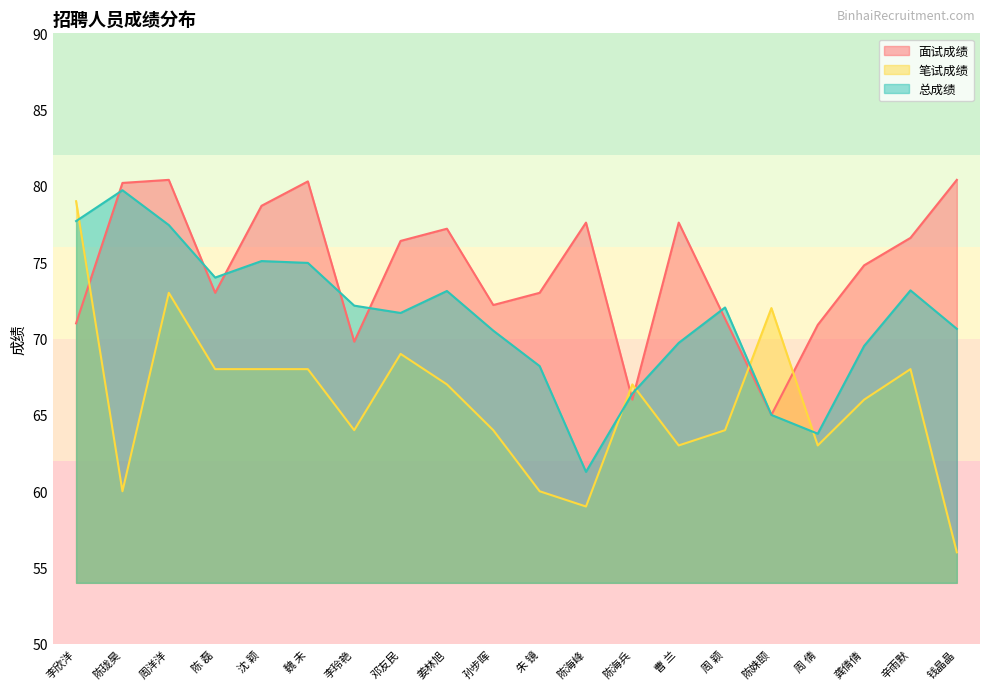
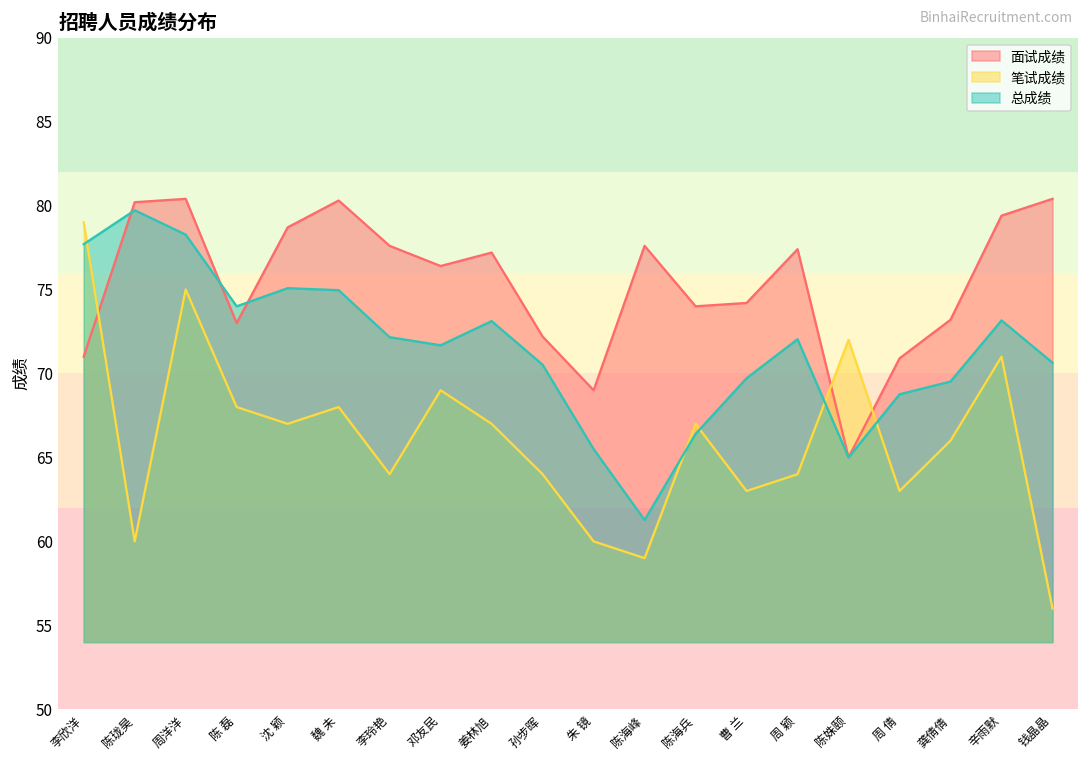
笔试成绩, 周洋洋: 73 -> 75
总成绩, 周洋洋: 77.4 -> 78.3
笔试成绩, 沈 颖: 68 -> 67
面试成绩, 李玲艳: 69.8 -> 77.6
面试成绩, 朱 镜: 73 -> 69
总成绩, 朱 镜: 68.2 -> 65.5
面试成绩, 陈海兵: 66 -> 74
面试成绩, 曹 兰: 77.6 -> 74.2
面试成绩, 周 颖: 71.3 -> 77.4
总成绩, 周 倩: 63.8 -> 68.8
面试成绩, 龚倩倩: 74.8 -> 73.2
面试成绩, 辛雨默: 76.6 -> 79.4
笔试成绩, 辛雨默: 68 -> 71
